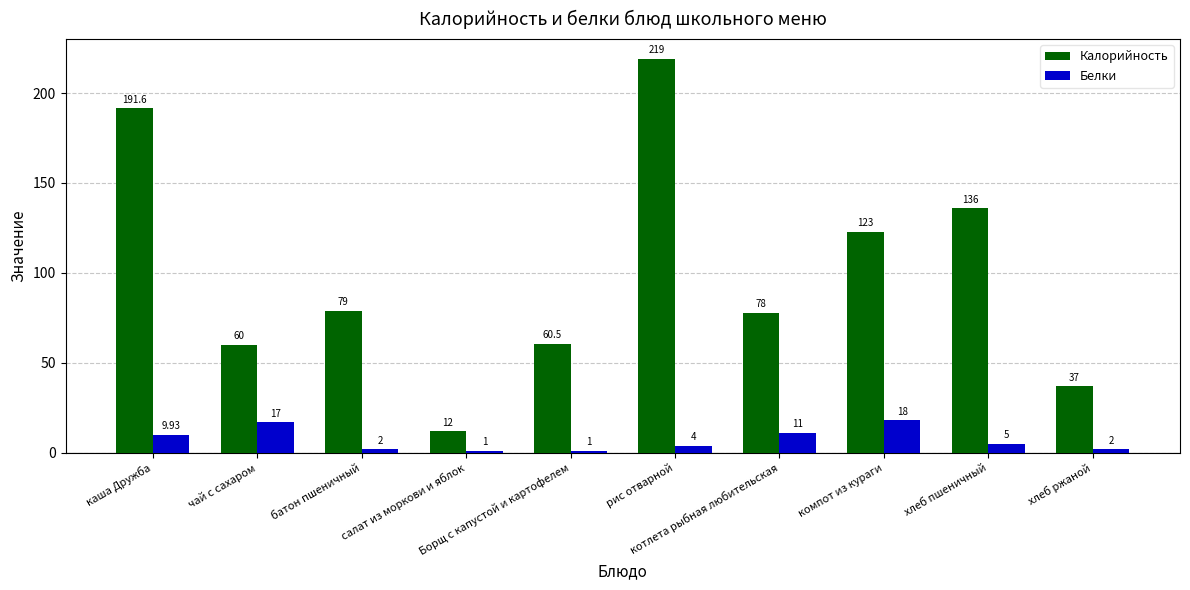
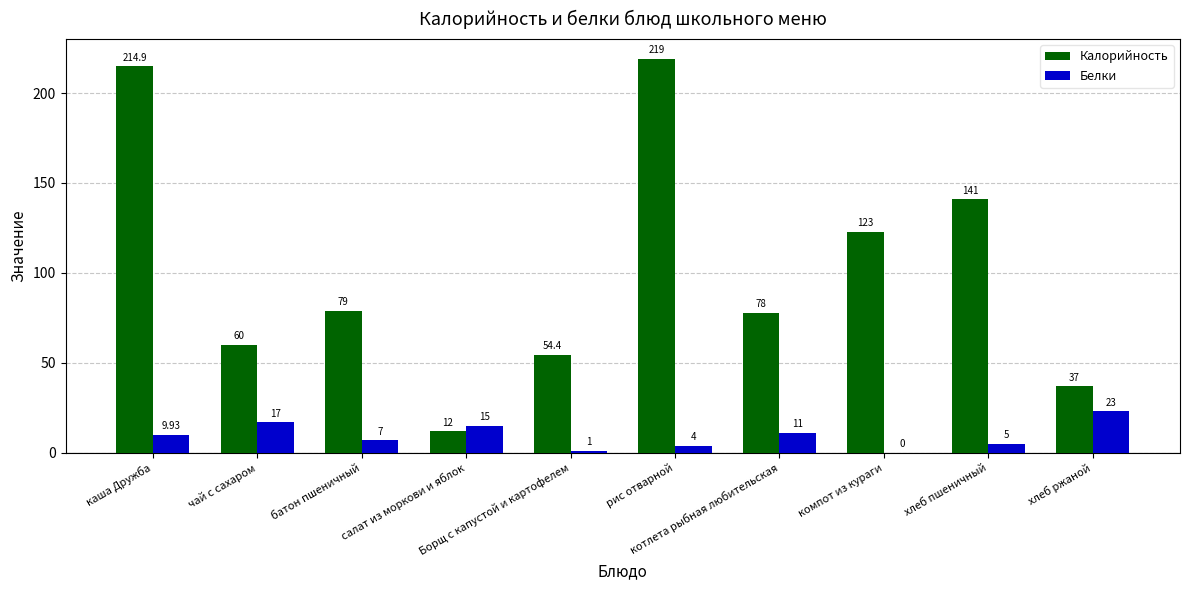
Калорийность, каша Дружба: 191.6 -> 214.9
Белки, батон пшеничный: 2 -> 7
Белки, салат из моркови и яблок: 1 -> 15
Калорийность, Борщ с капустой и картофелем: 60.5 -> 54.4
Белки, компот из кураги: 18 -> 0
Калорийность, хлеб пшеничный: 136 -> 141
Белки, хлеб ржаной: 2 -> 23
